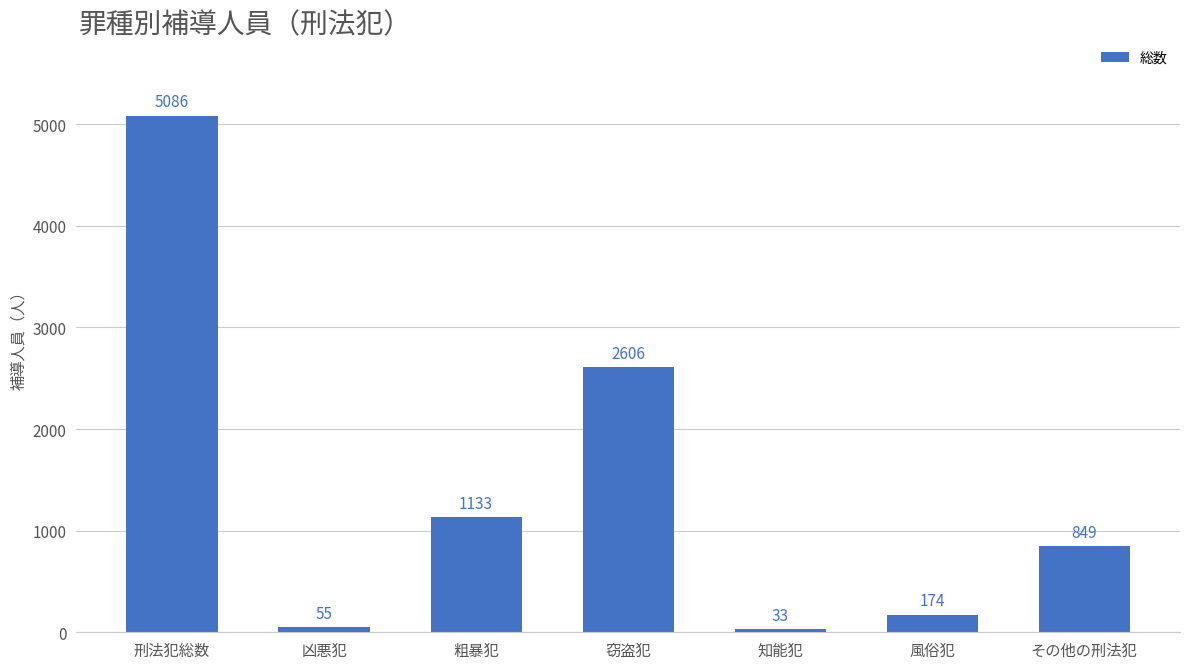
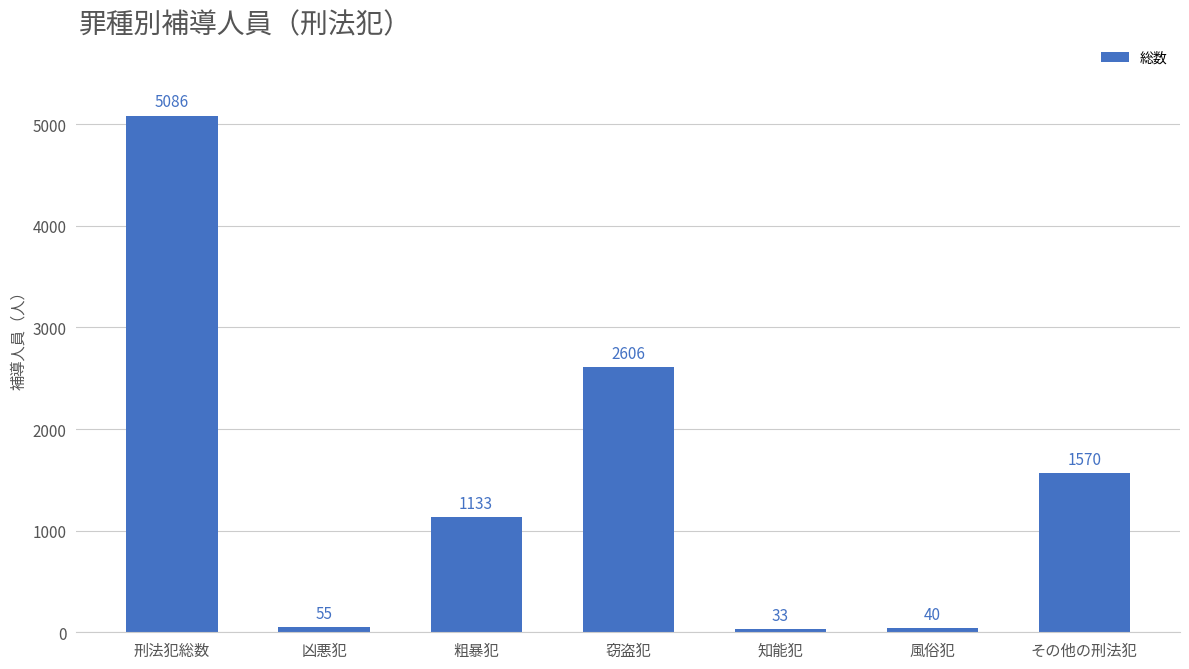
風俗犯: 174 -> 40
その他の刑法犯: 849 -> 1570
